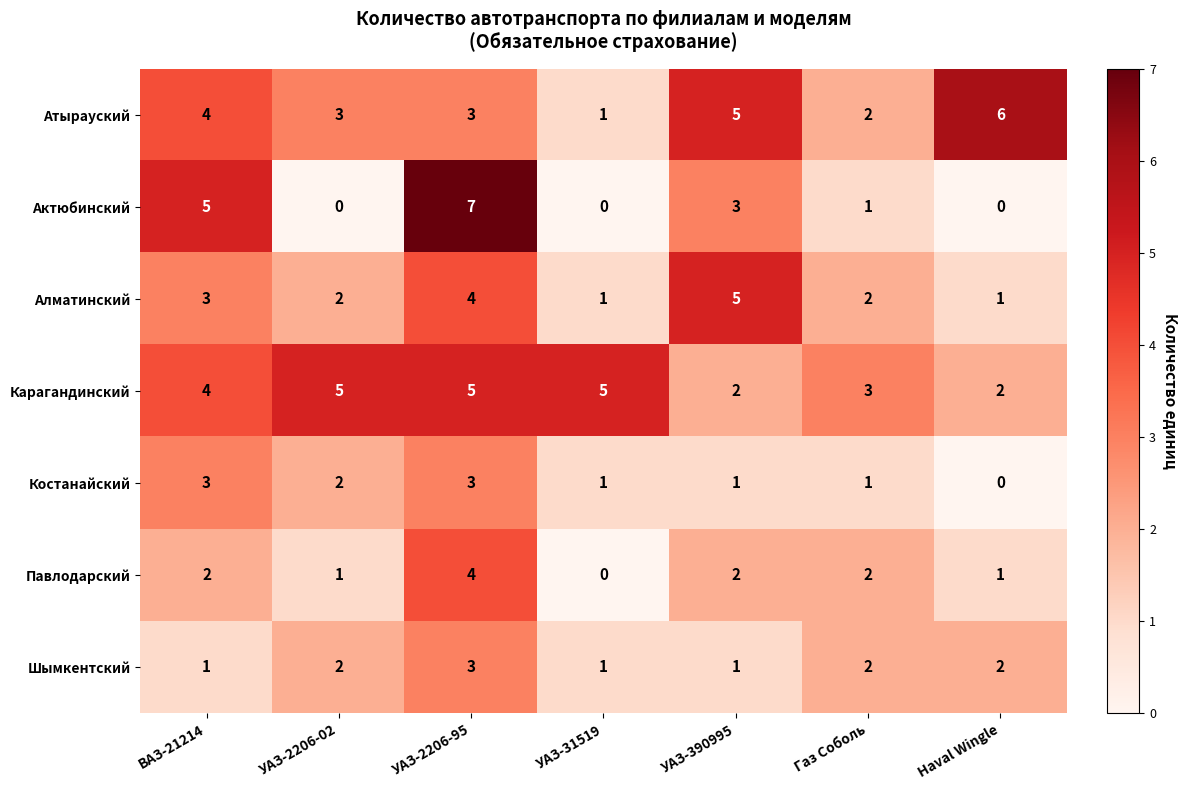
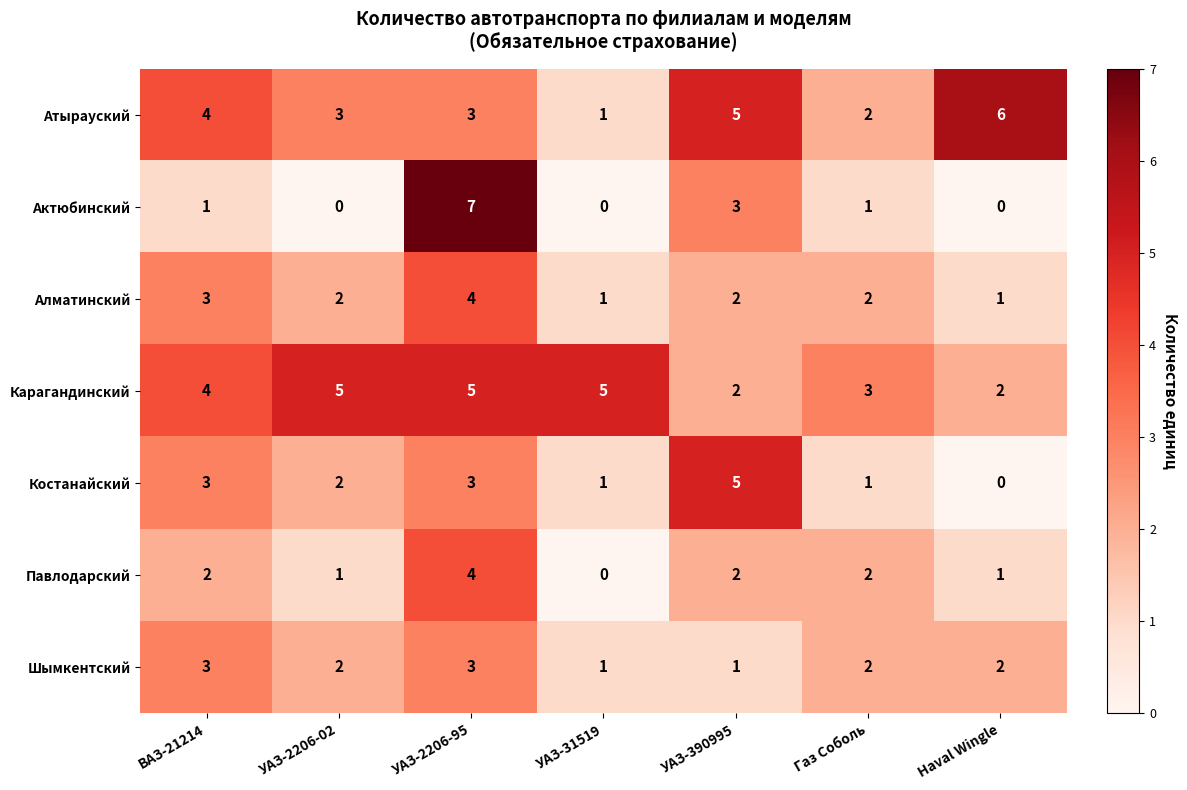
Актюбинский, ВАЗ-21214: 5 -> 1
Алматинский, УАЗ-390995: 5 -> 2
Костанайский, УАЗ-390995: 1 -> 5
Шымкентский, ВАЗ-21214: 1 -> 3
